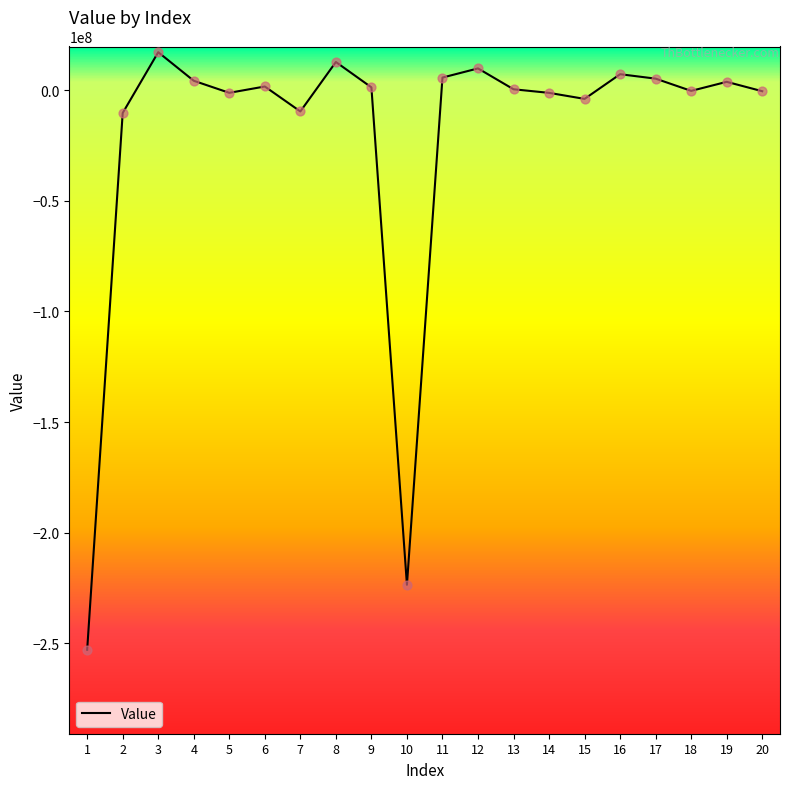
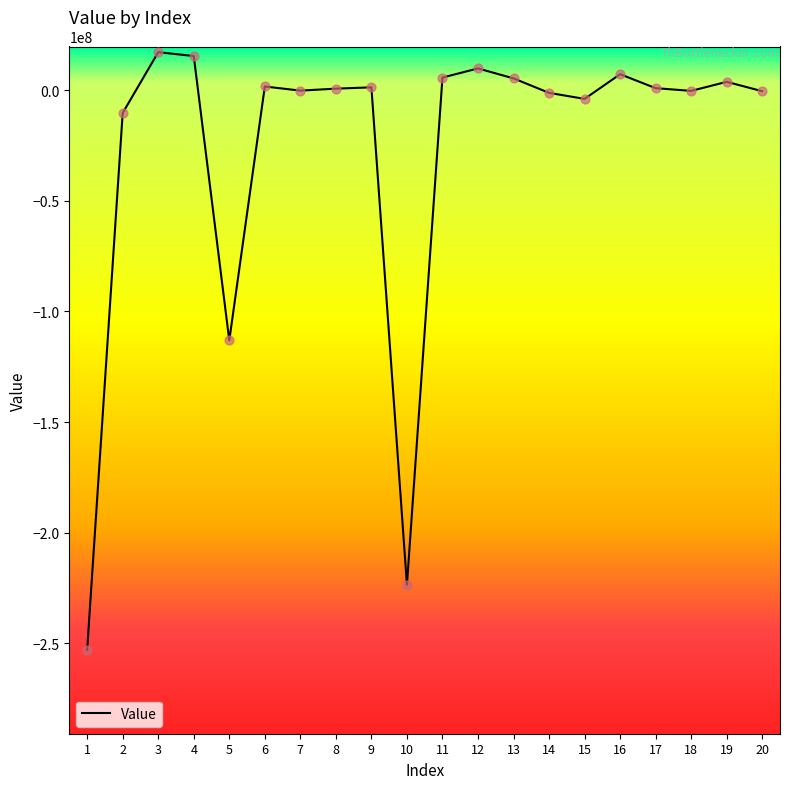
4: 4000000 -> 15000000
5: -1000000 -> -113000000
7: -10000000 -> 0
8: 13000000 -> 1000000
13: 0 -> 5000000
17: 5000000 -> 1000000
